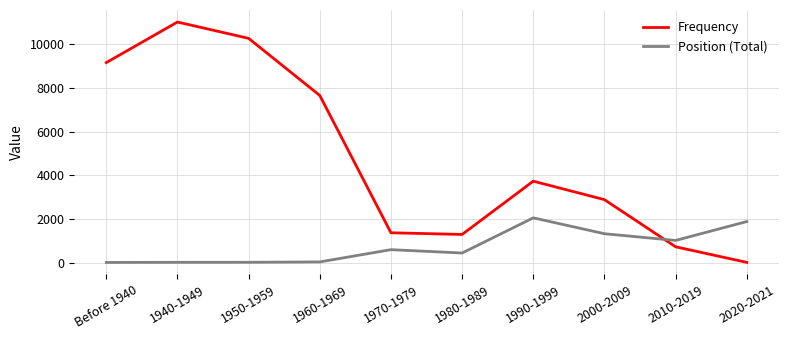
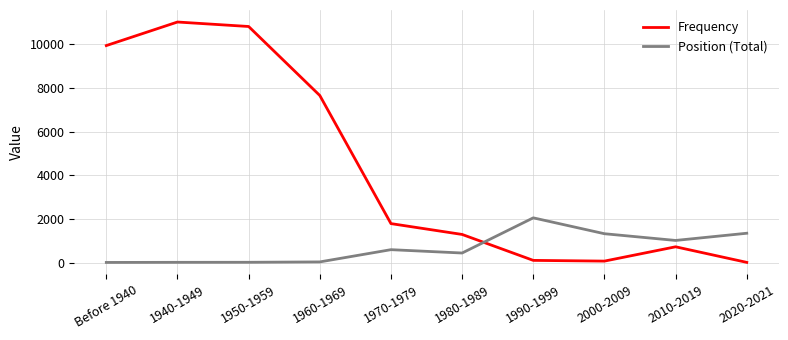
Frequency, Before 1940: 9200 -> 9900
Frequency, 1950-1959: 10300 -> 10800
Frequency, 1970-1979: 1400 -> 1800
Frequency, 1990-1999: 3700 -> 100
Frequency, 2000-2009: 2900 -> 100
Position (Total), 2020-2021: 1900 -> 1300
